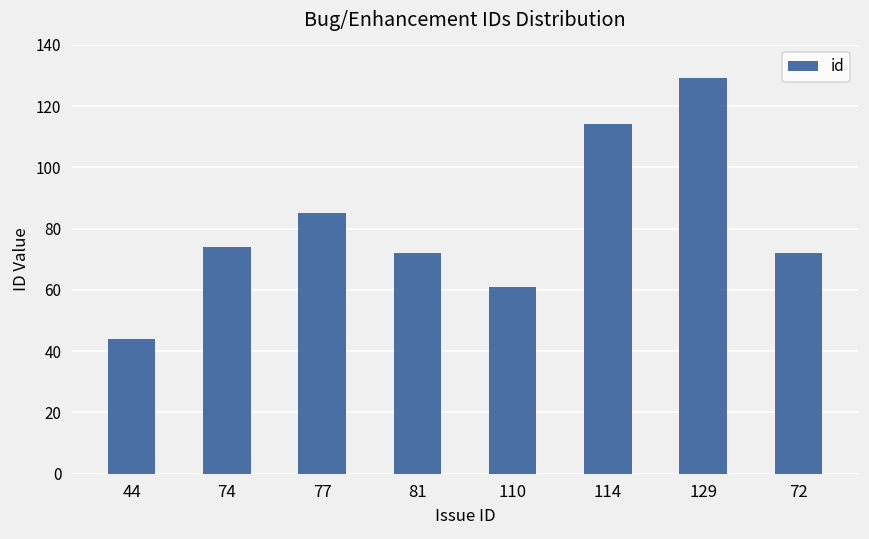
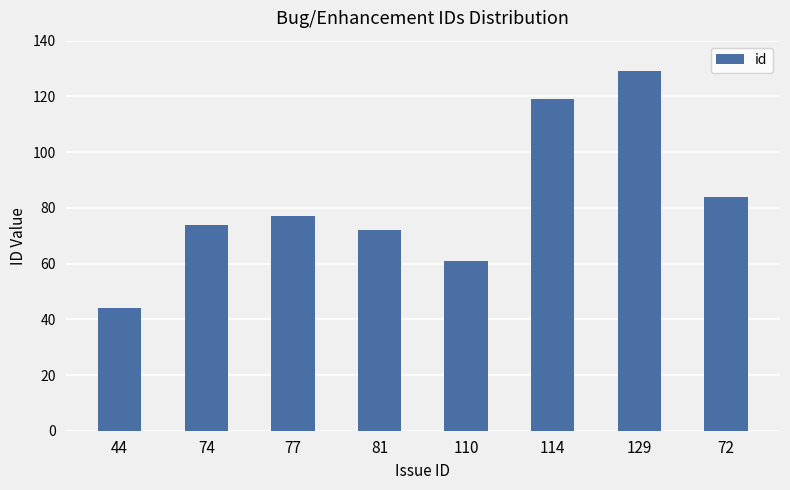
77: 85 -> 77
114: 114 -> 119
72: 72 -> 84
